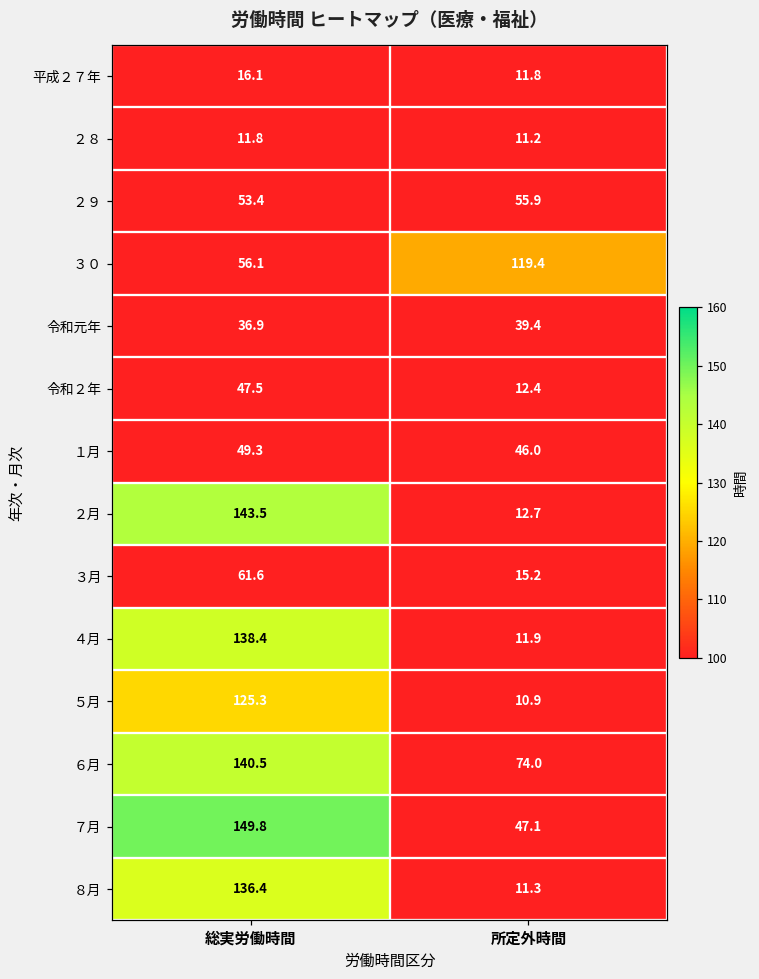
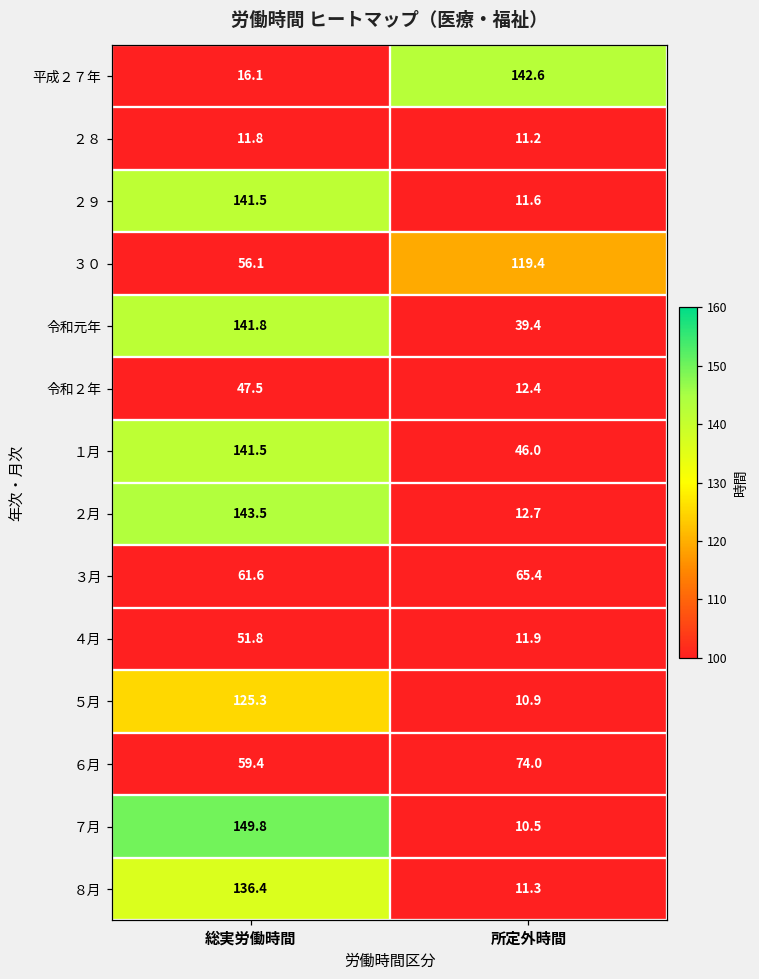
平成２７年, 所定外時間: 11.8 -> 142.6
２９, 総実労働時間: 53.4 -> 141.5
２９, 所定外時間: 55.9 -> 11.6
令和元年, 総実労働時間: 36.9 -> 141.8
１月, 総実労働時間: 49.3 -> 141.5
３月, 所定外時間: 15.2 -> 65.4
４月, 総実労働時間: 138.4 -> 51.8
６月, 総実労働時間: 140.5 -> 59.4
７月, 所定外時間: 47.1 -> 10.5
